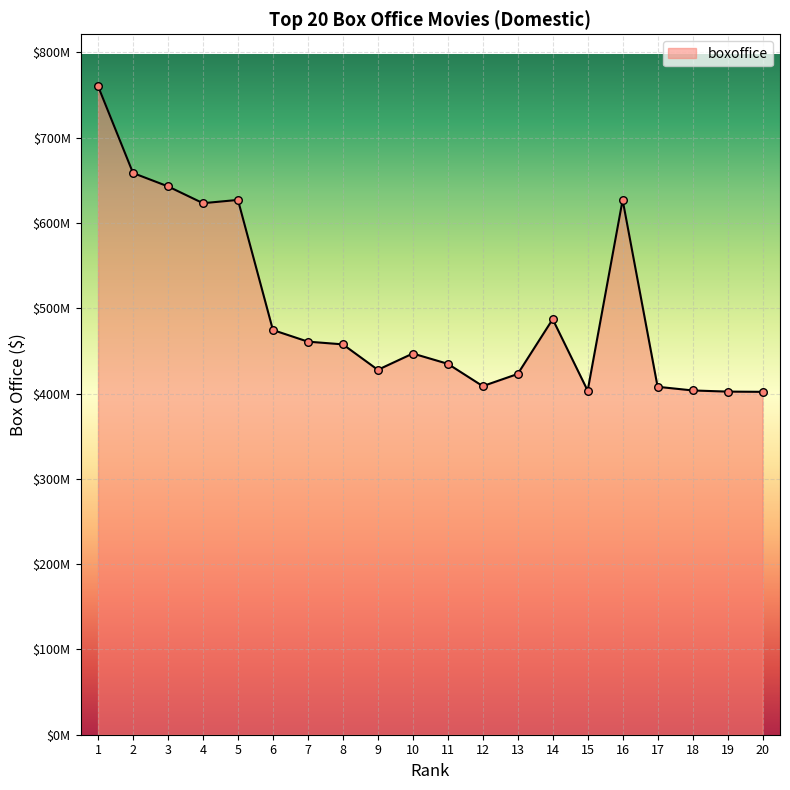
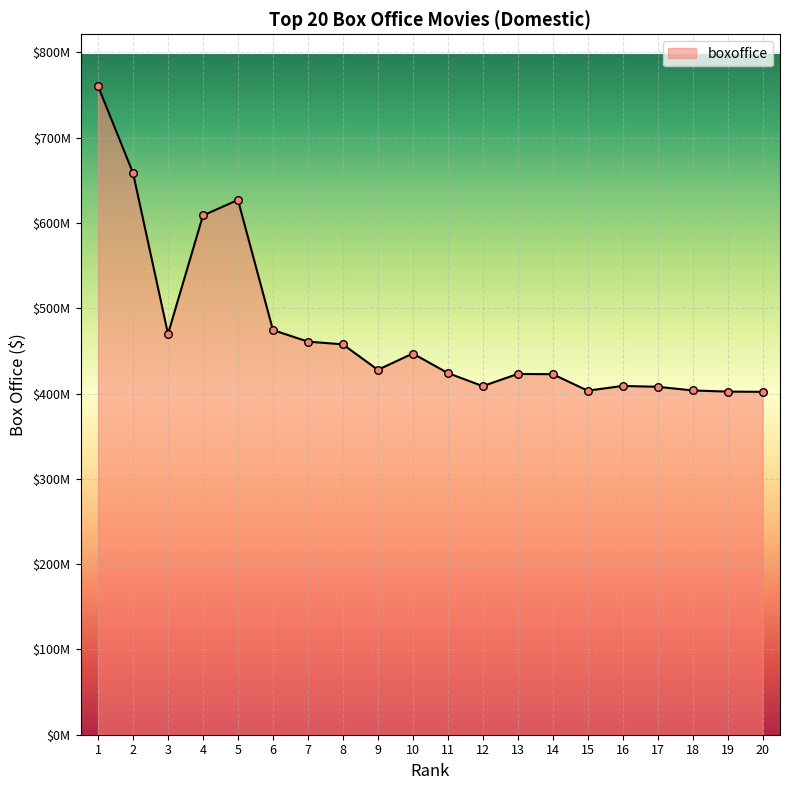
3: $640000000 -> $470000000
4: $620000000 -> $610000000
11: $430000000 -> $420000000
14: $490000000 -> $420000000
16: $630000000 -> $410000000
